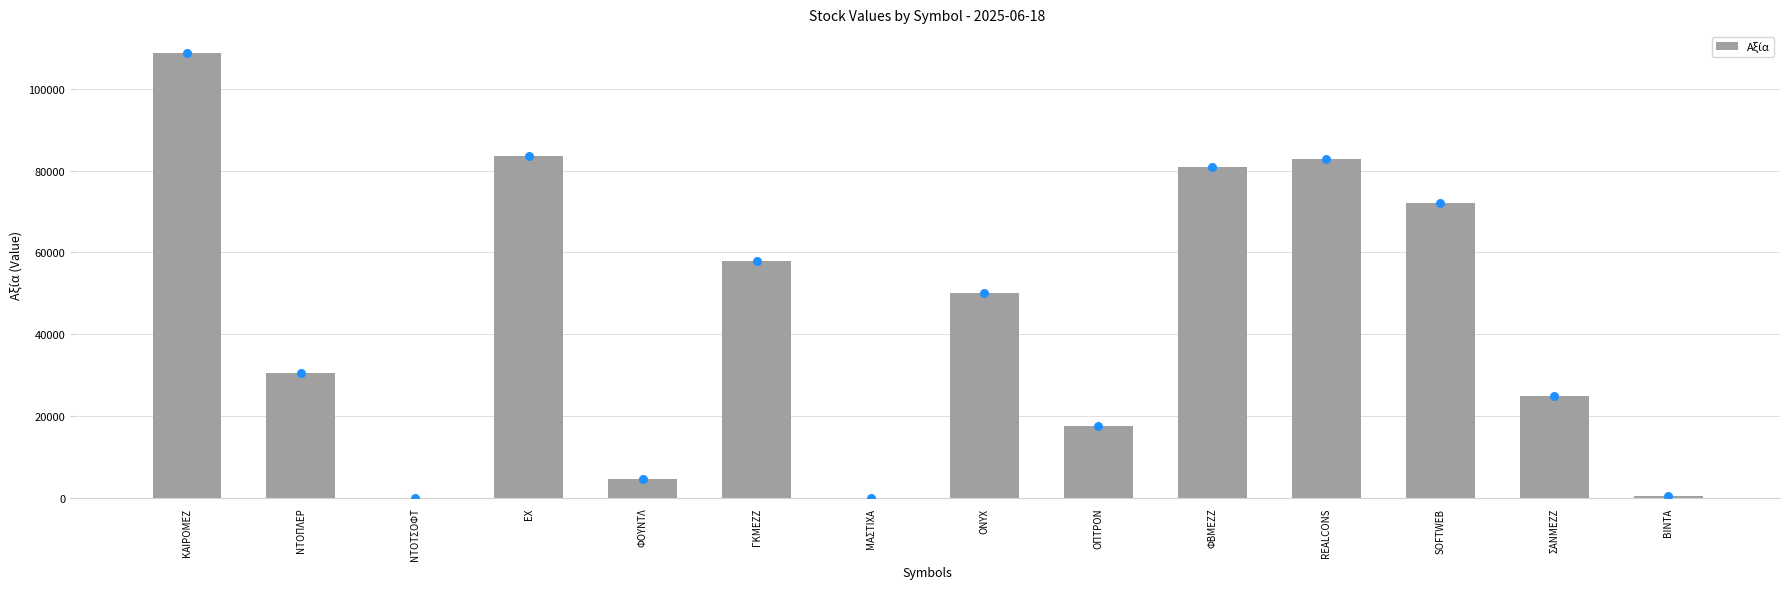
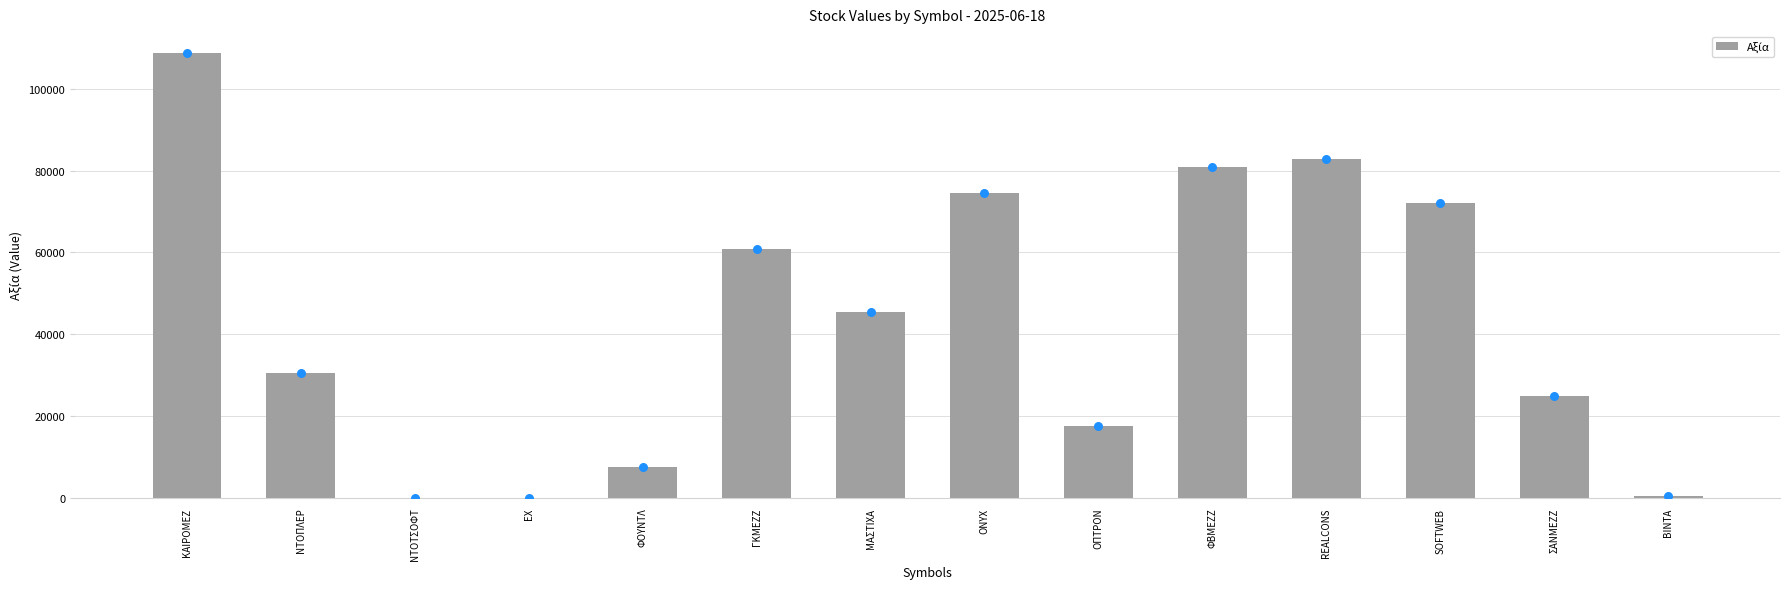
Αξία, ΕΧ: 84000 -> 0
Αξία, ΦΟΥΝΤΛ: 5000 -> 7000
Αξία, ΓΚΜΕΖΖ: 58000 -> 61000
Αξία, ΜΑΣΤΙΧΑ: 0 -> 45000
Αξία, ONYX: 50000 -> 75000
